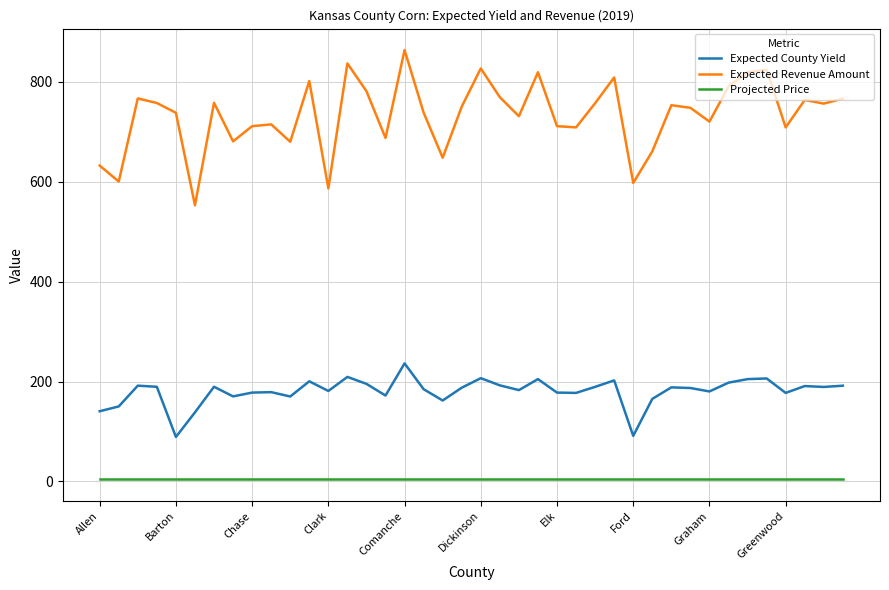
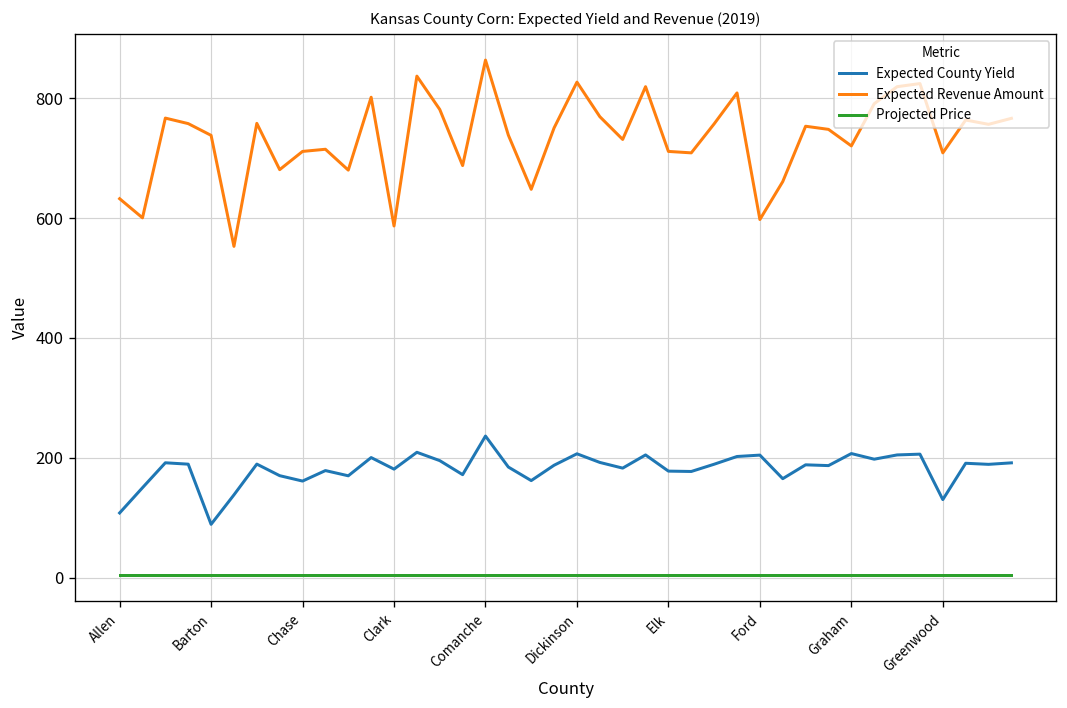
Expected County Yield, Allen: 140 -> 110
Expected County Yield, Chase: 180 -> 160
Expected County Yield, Ford: 90 -> 200
Expected County Yield, Graham: 180 -> 210
Expected County Yield, Greenwood: 180 -> 130
